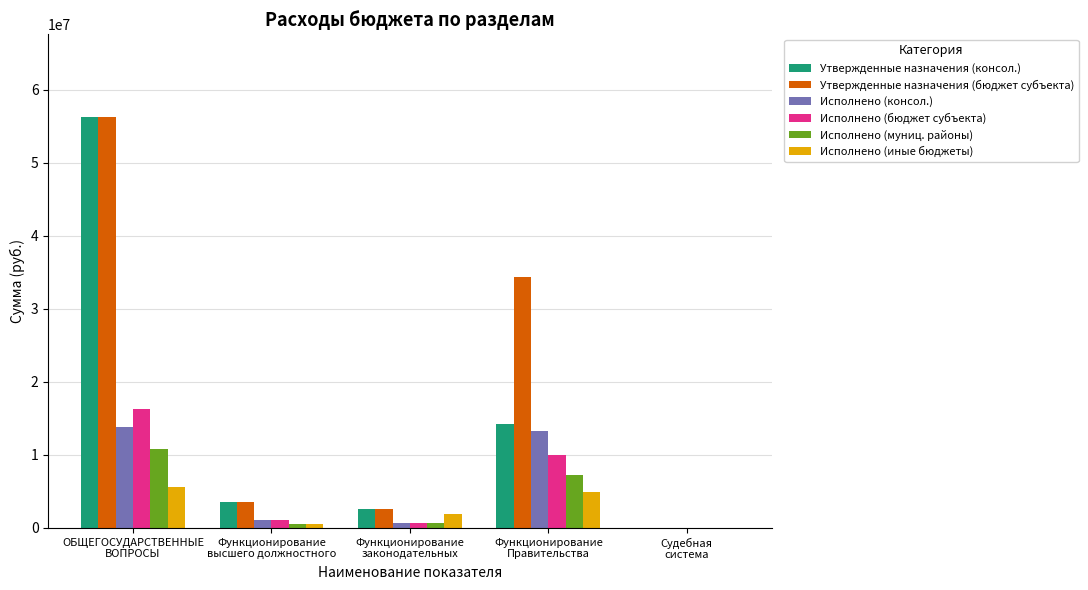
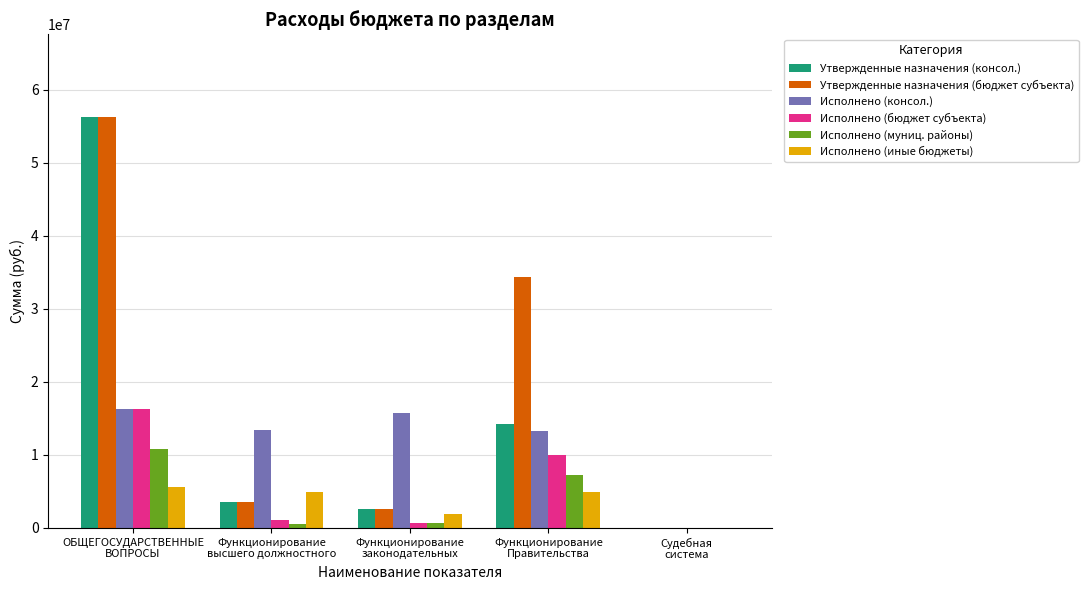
Исполнено (консол.), ОБЩЕГОСУДАРСТВЕННЫЕ ВОПРОСЫ: 14000000 -> 16000000
Исполнено (консол.), Функционирование высшего должностного: 1000000 -> 13000000
Исполнено (иные бюджеты), Функционирование высшего должностного: 1000000 -> 5000000
Исполнено (консол.), Функционирование законодательных: 1000000 -> 16000000
